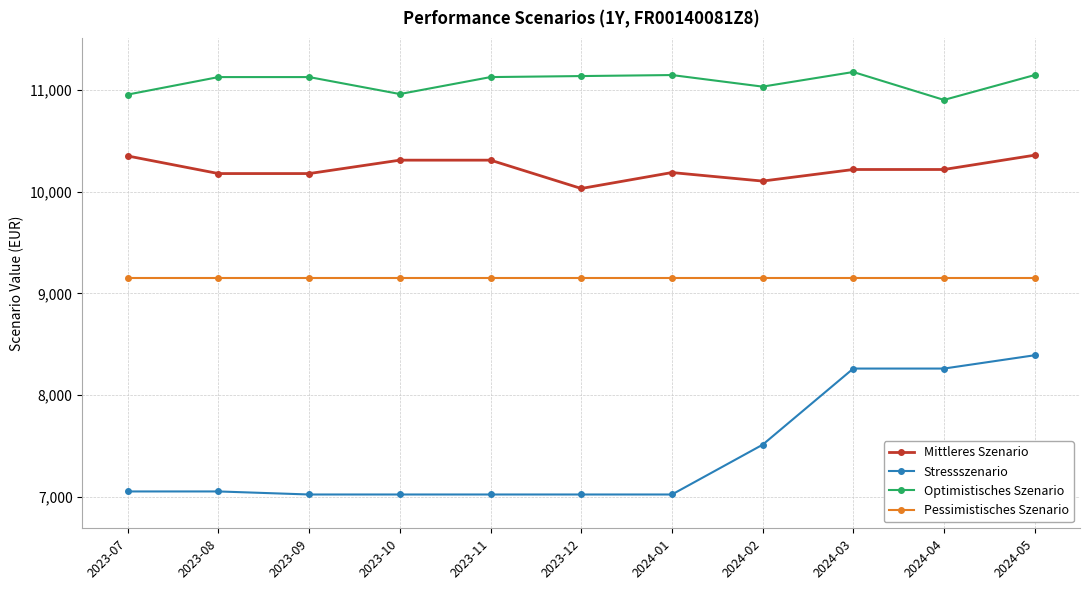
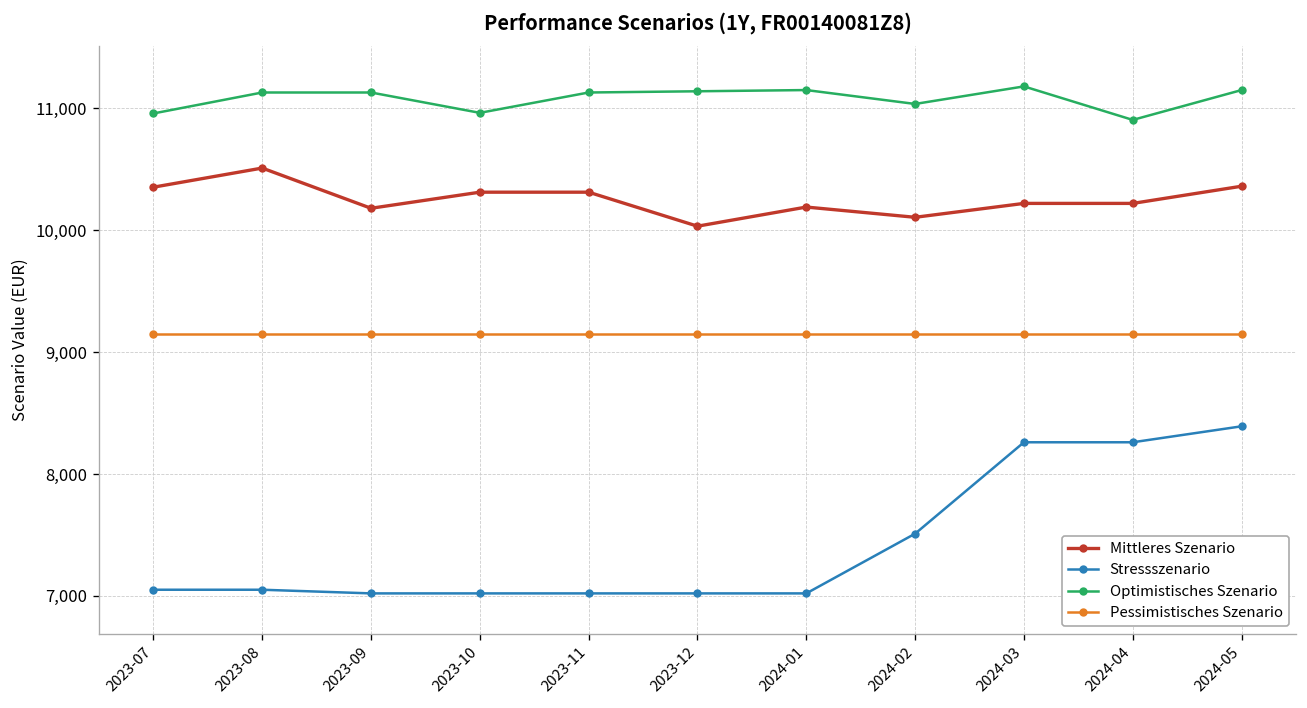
Mittleres Szenario, 2023-08: 10,180 -> 10,510
